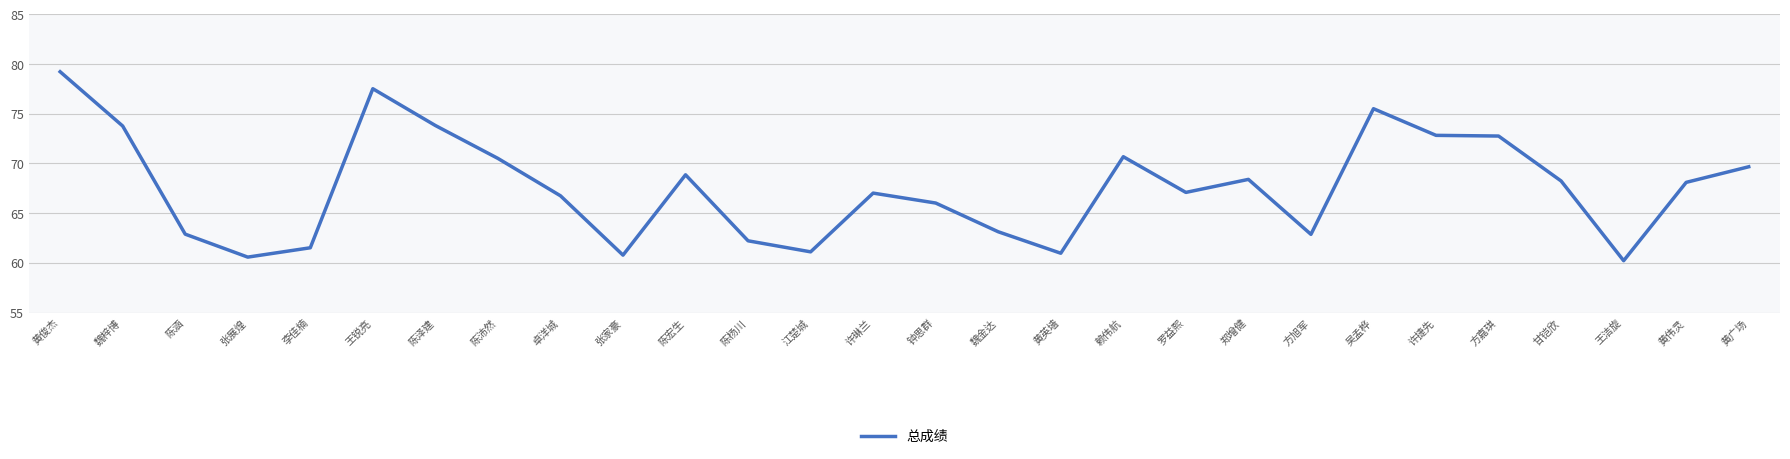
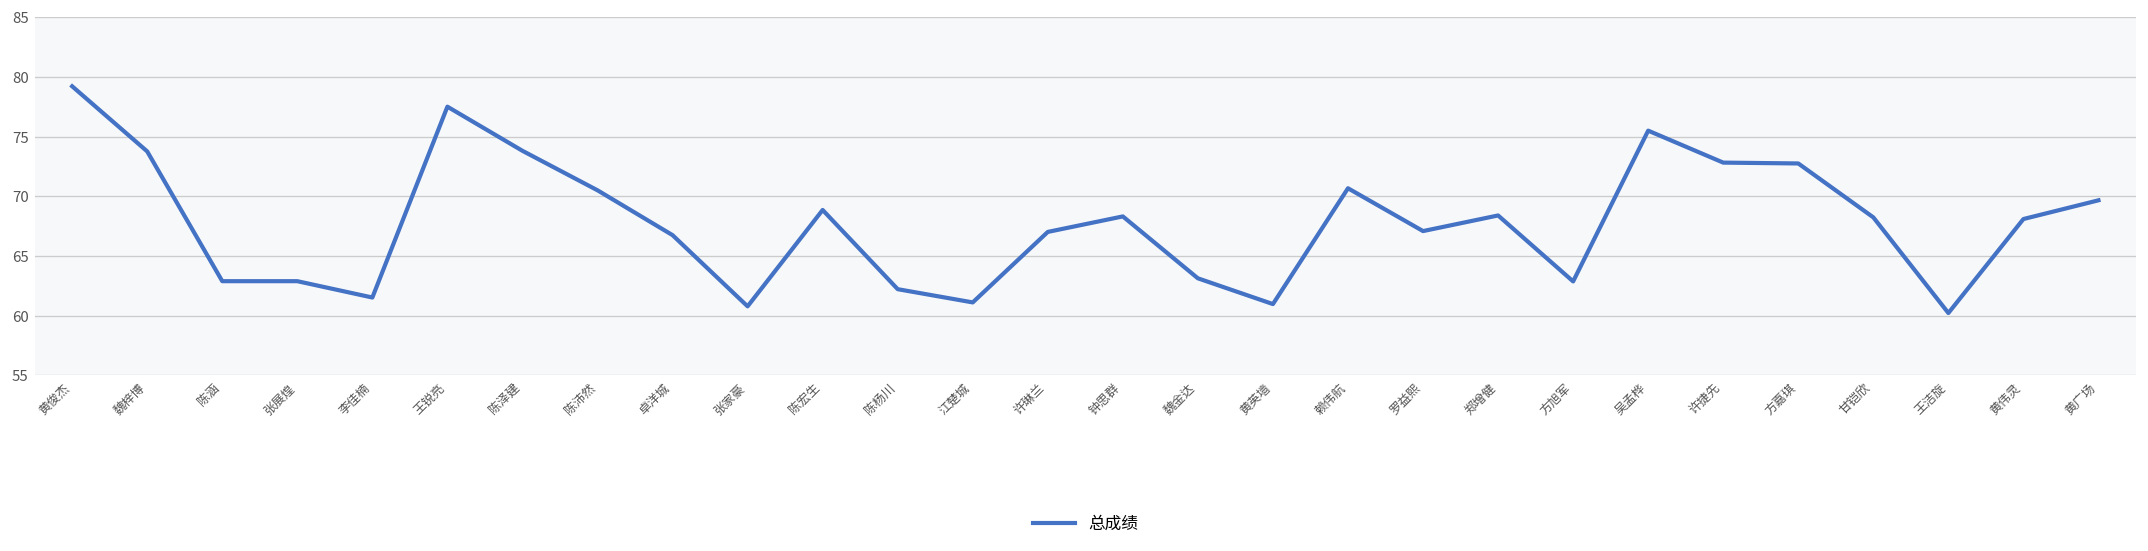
张展煌: 61 -> 63
钟思群: 66 -> 68
